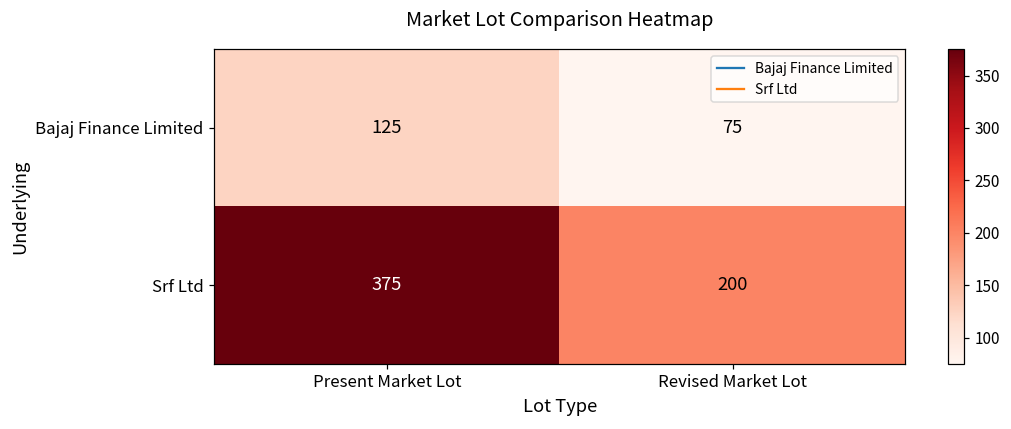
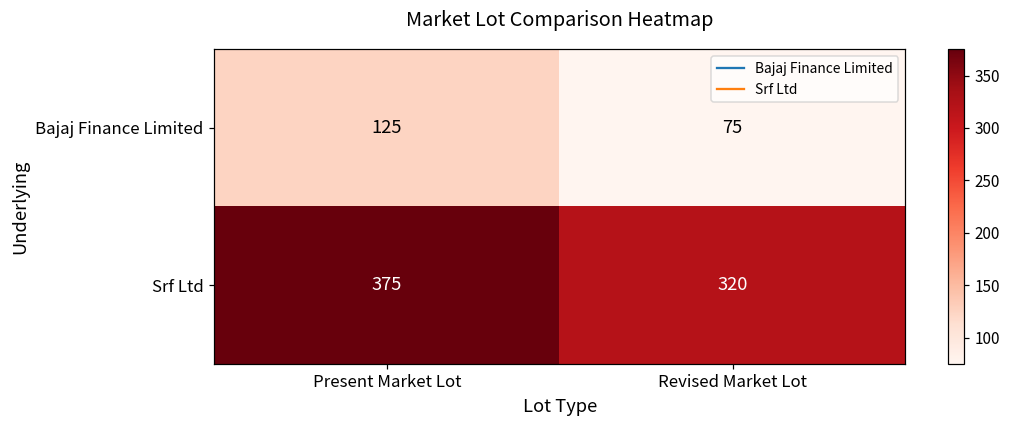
Srf Ltd, Revised Market Lot: 200 -> 320
